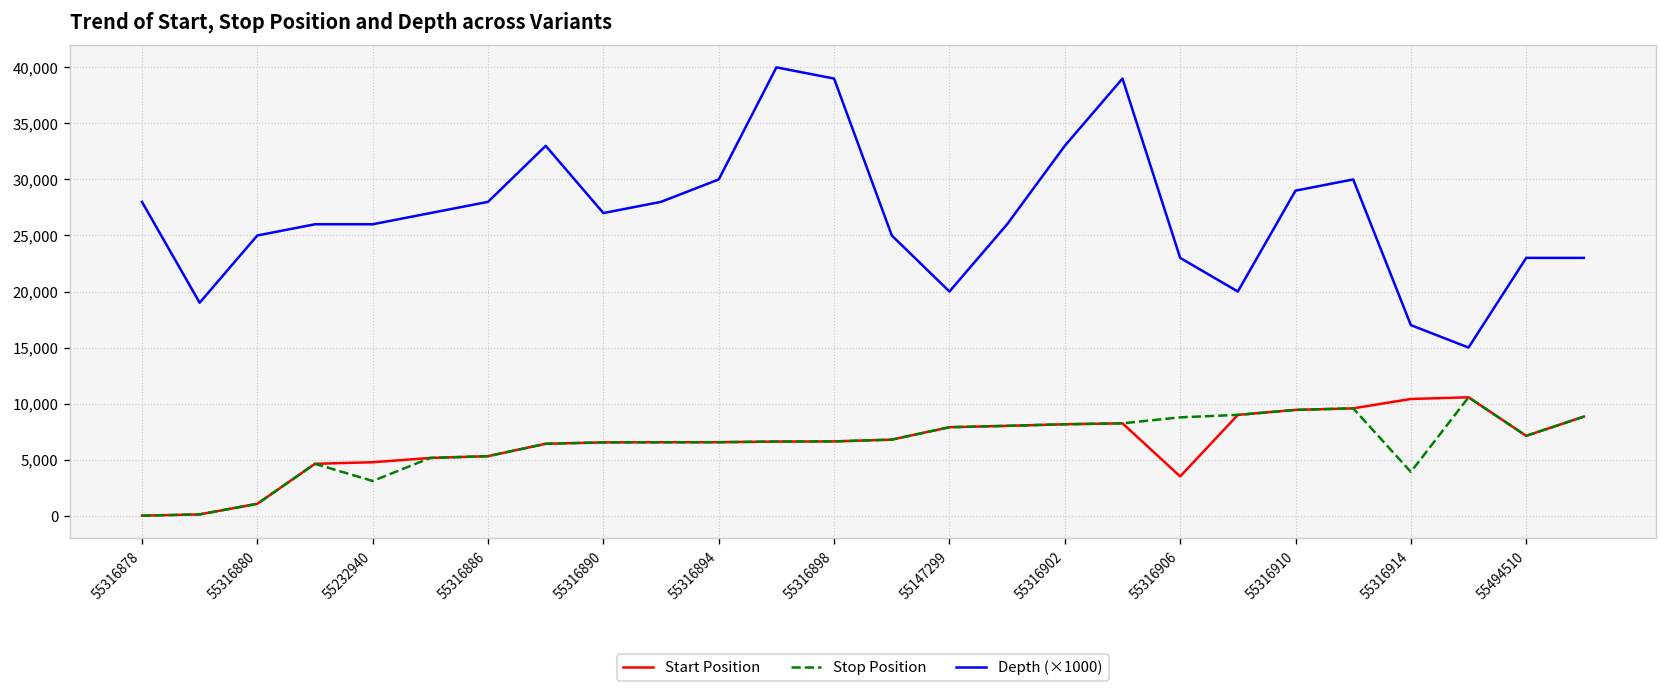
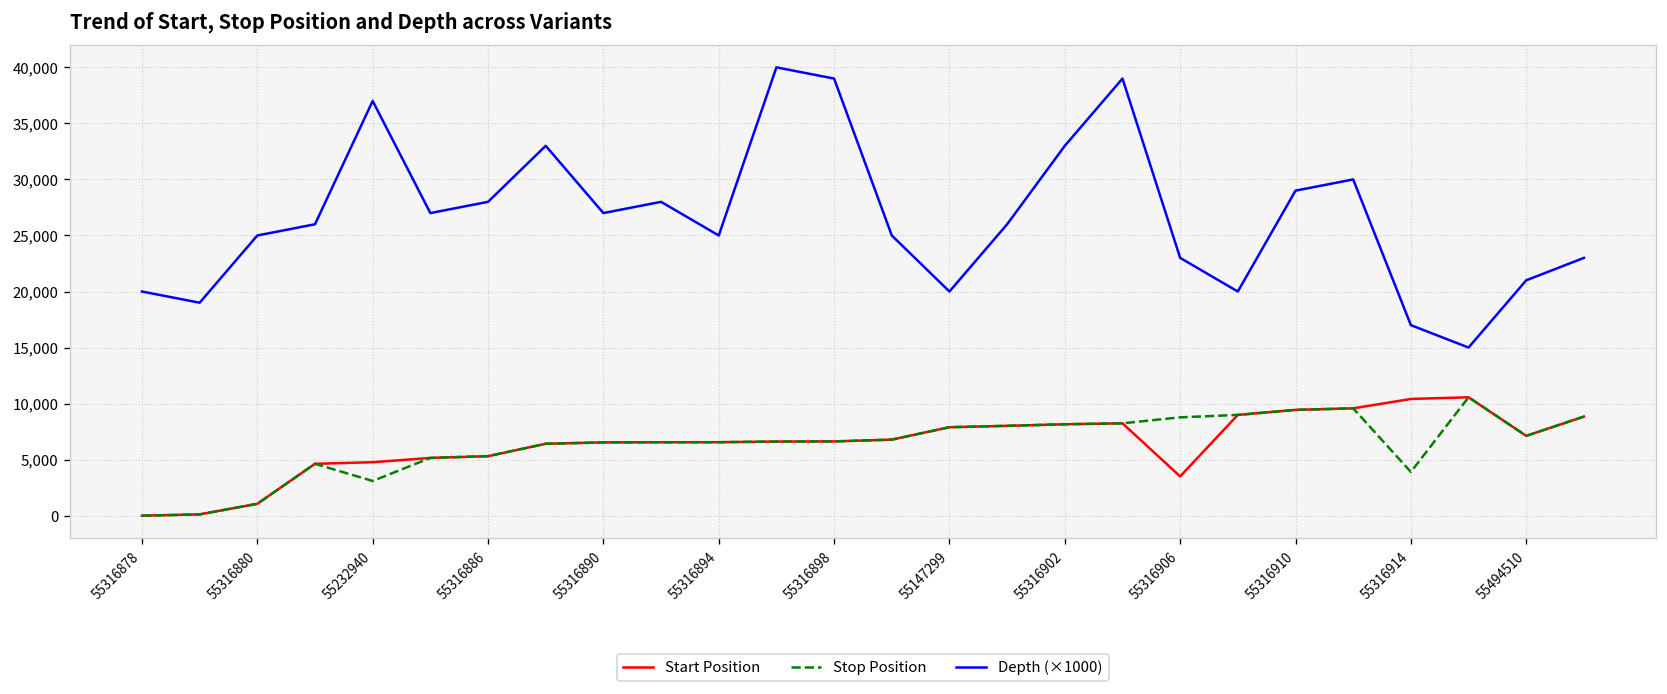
Depth (×1000), 55316878: 28,000 -> 20,000
Depth (×1000), 55232940: 26,000 -> 37,000
Depth (×1000), 55316894: 30,000 -> 25,000
Depth (×1000), 55494510: 23,000 -> 21,000
